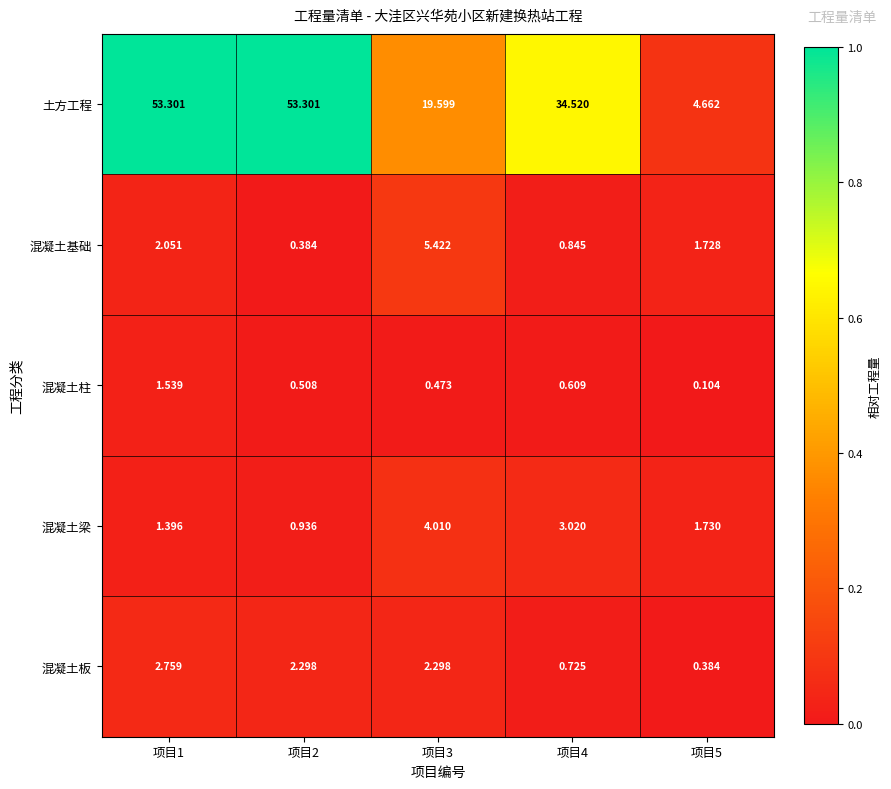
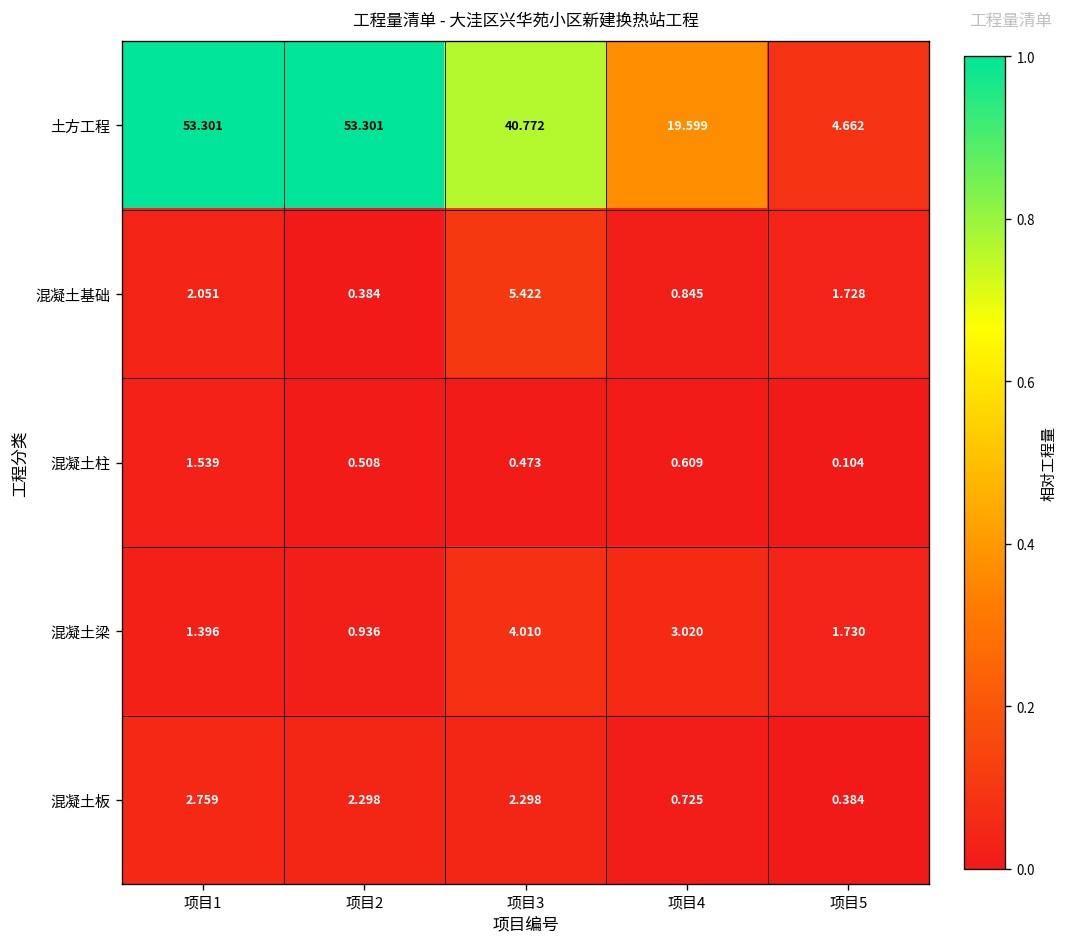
土方工程, 项目3: 19.599 -> 40.772
土方工程, 项目4: 34.520 -> 19.599
